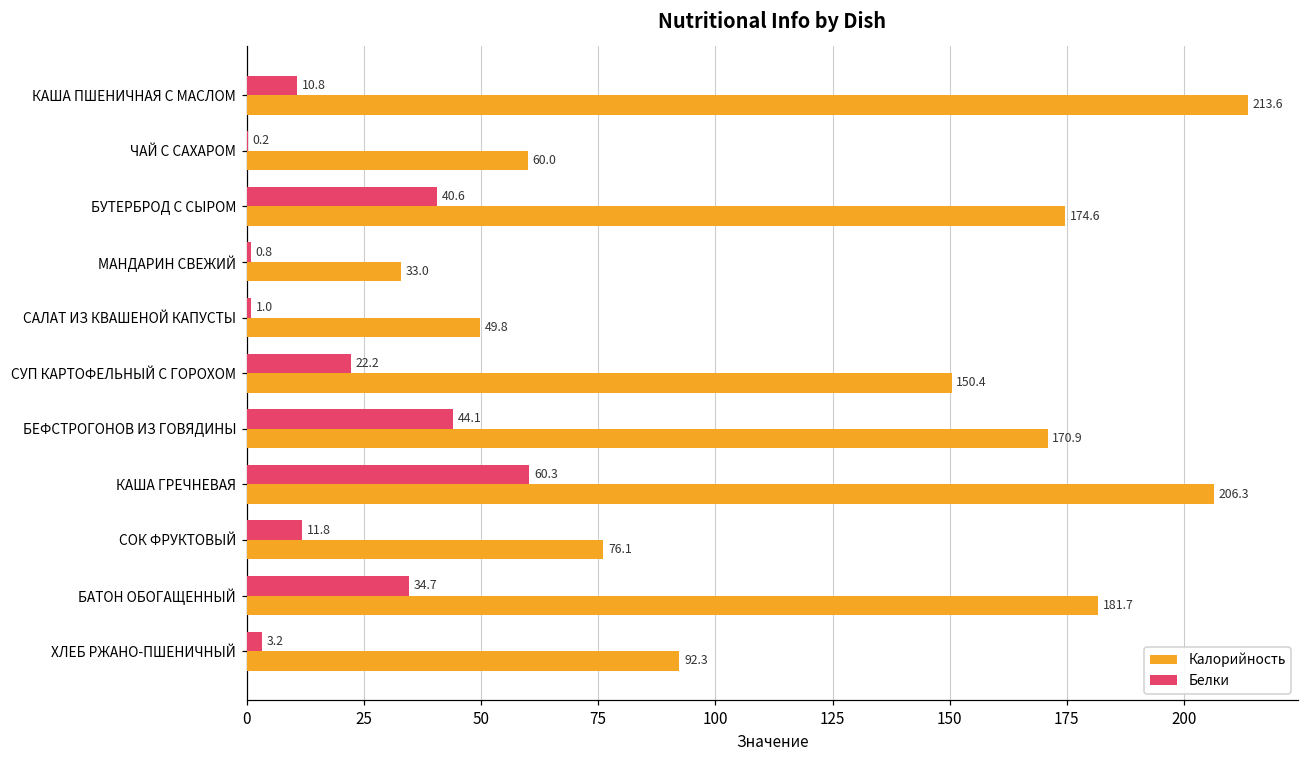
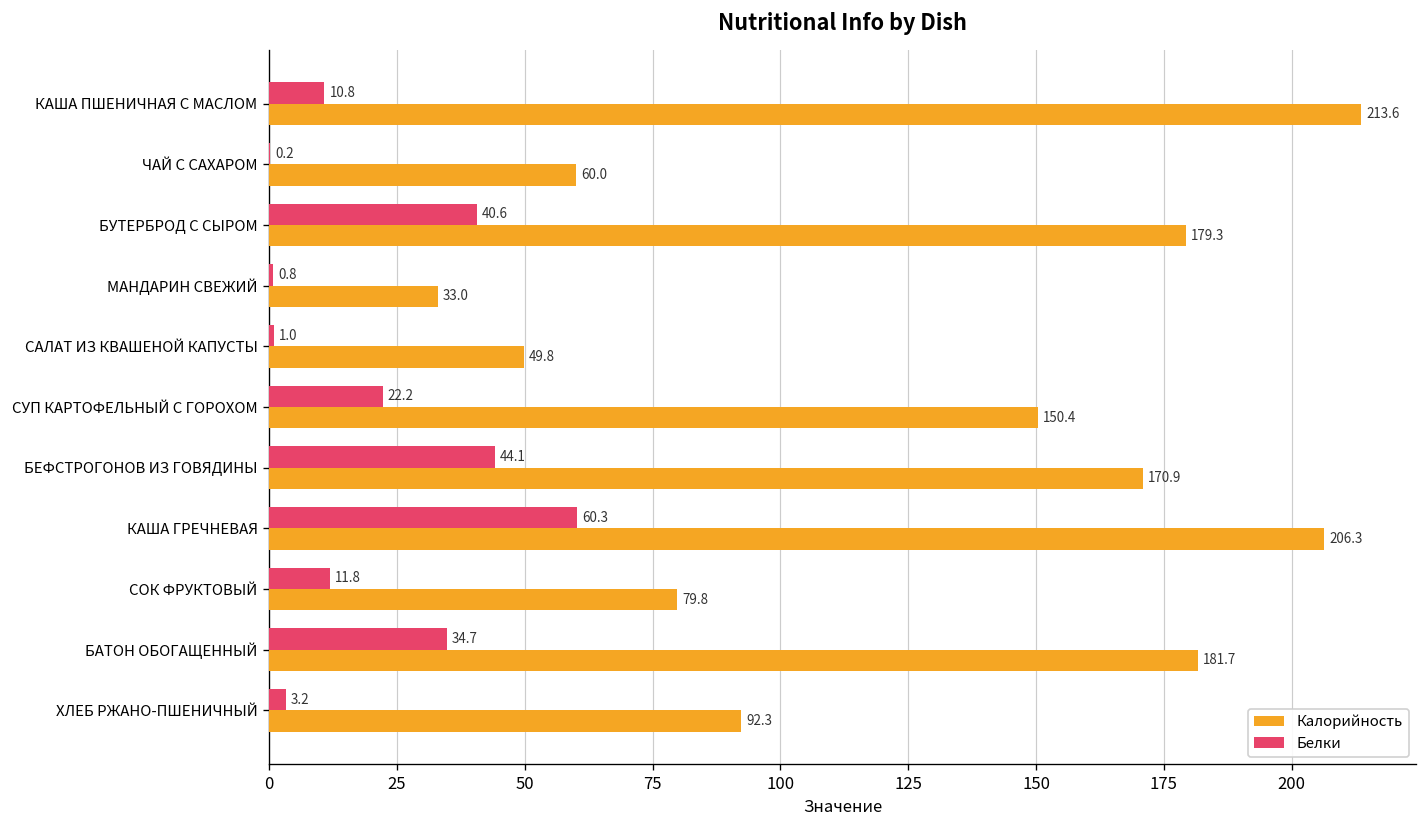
Калорийность, БУТЕРБРОД С СЫРОМ: 174.6 -> 179.3
Калорийность, СОК ФРУКТОВЫЙ: 76.1 -> 79.8
